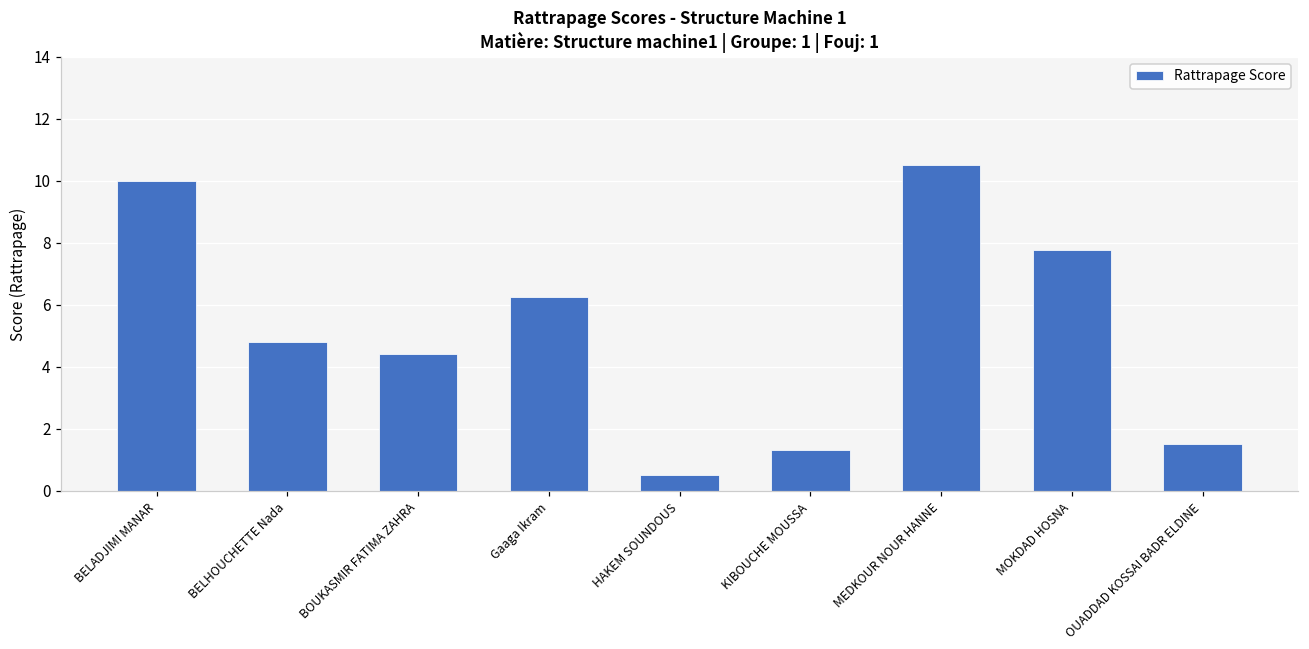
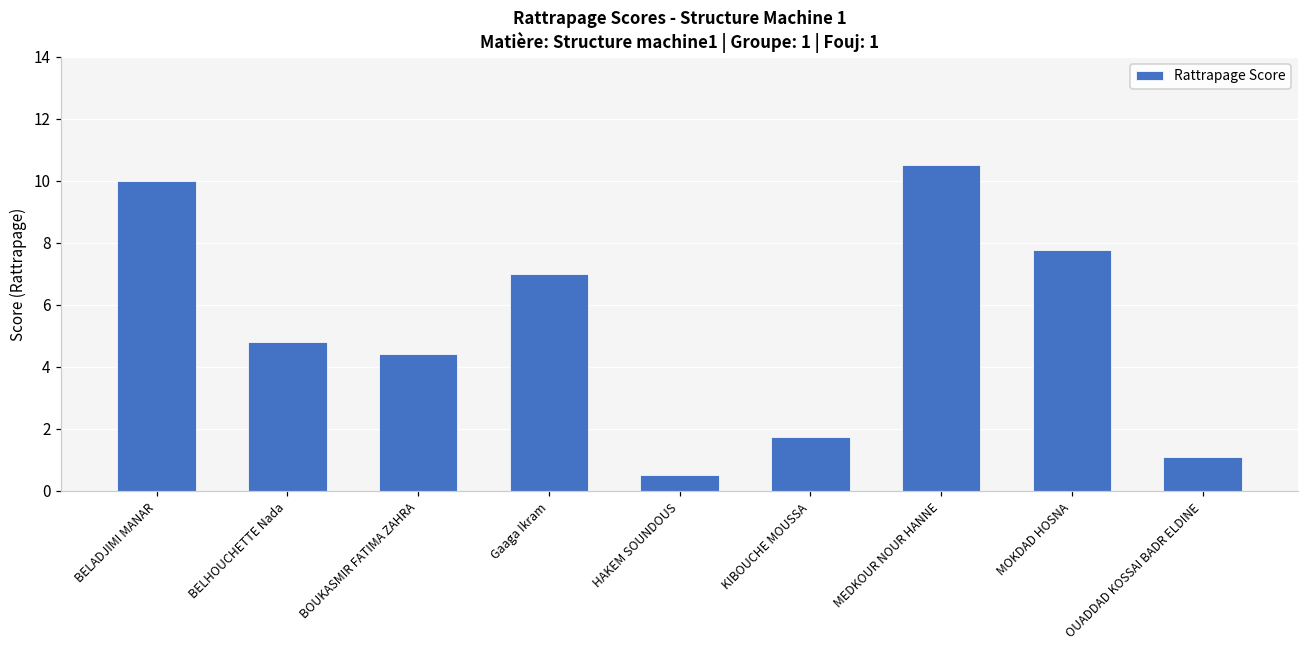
Gaaga Ikram: 6.3 -> 7.0
KIBOUCHE MOUSSA: 1.3 -> 1.8
OUADDAD KOSSAI BADR ELDINE: 1.5 -> 1.1
